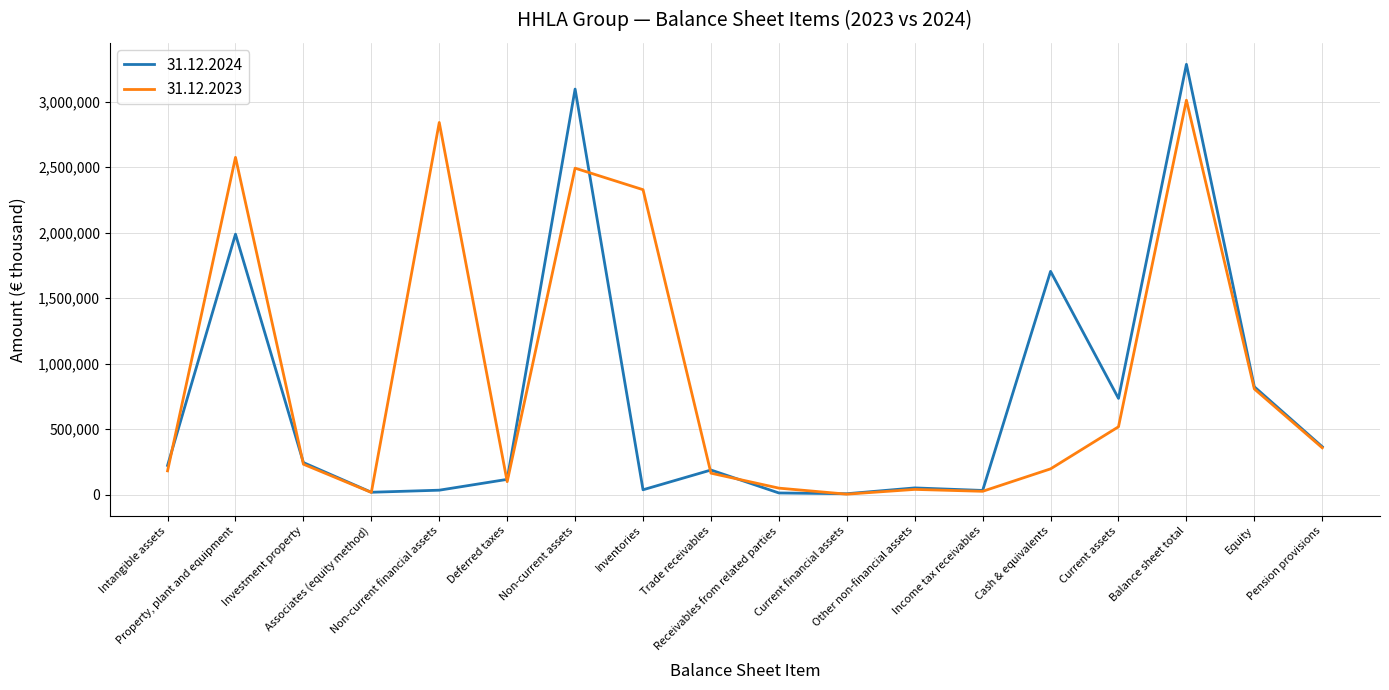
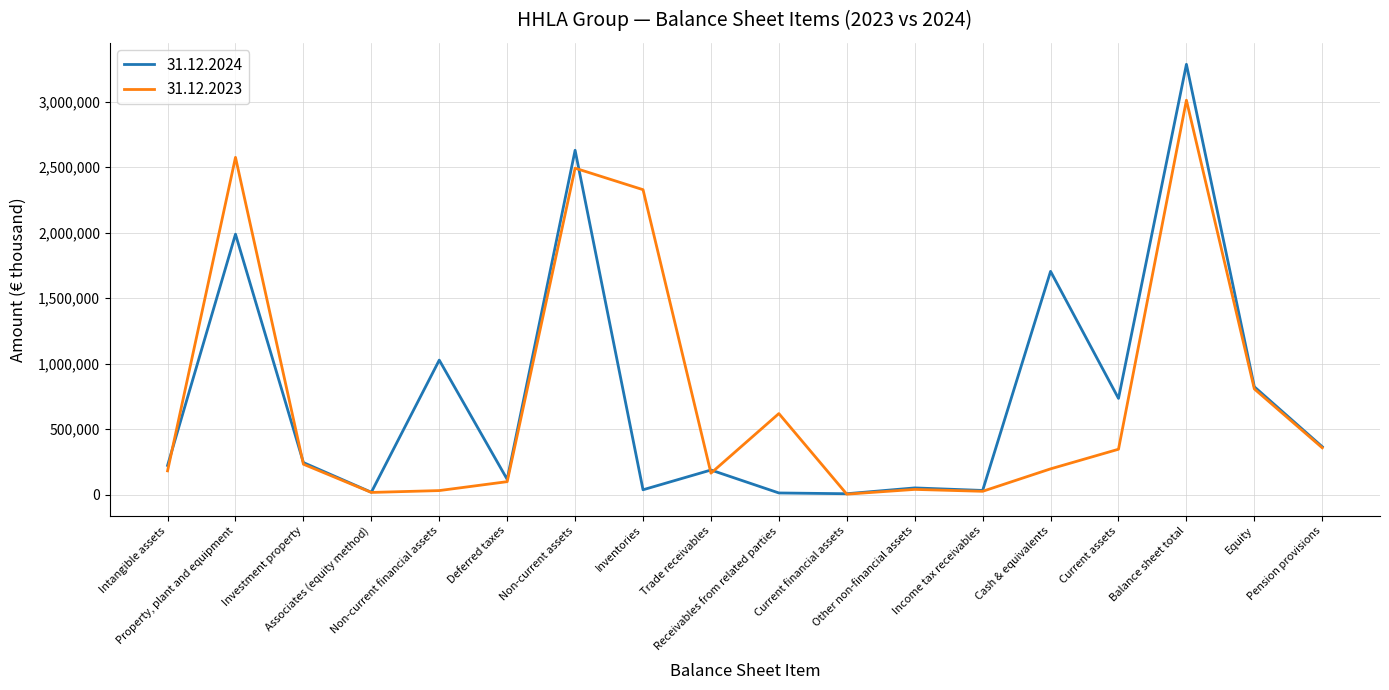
31.12.2024, Non-current financial assets: 30,000 -> 1,030,000
31.12.2023, Non-current financial assets: 2,840,000 -> 30,000
31.12.2024, Non-current assets: 3,100,000 -> 2,630,000
31.12.2023, Receivables from related parties: 50,000 -> 620,000
31.12.2023, Current assets: 520,000 -> 350,000
